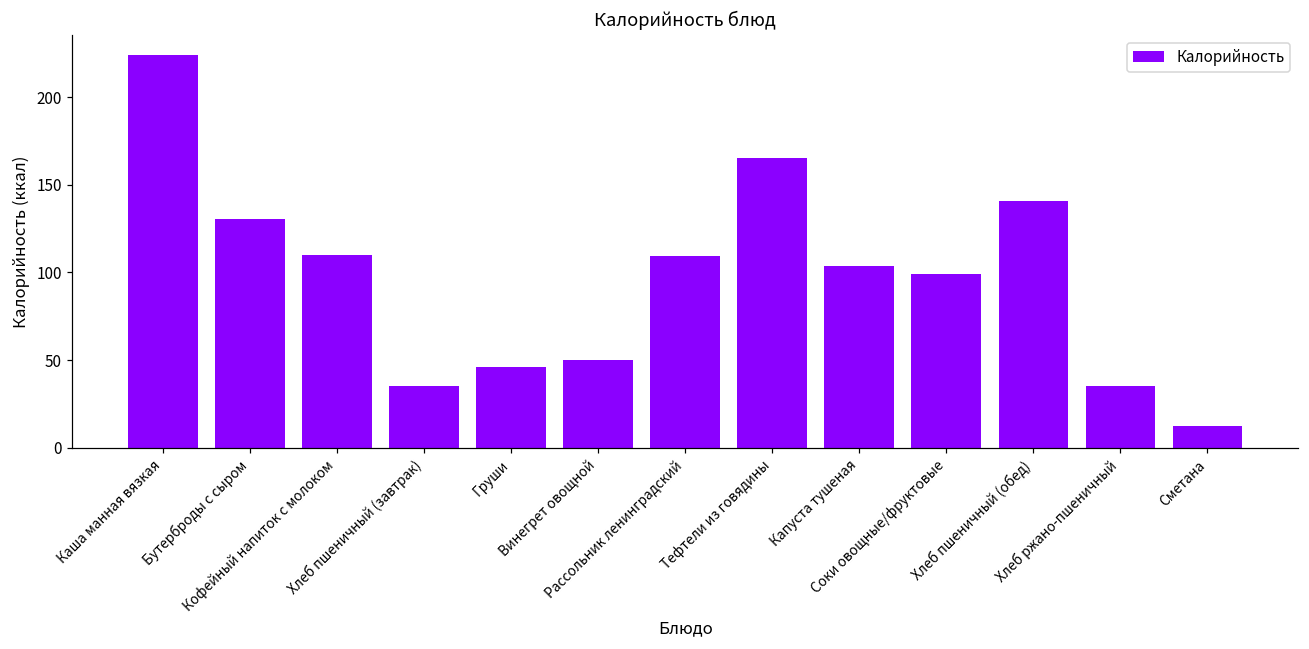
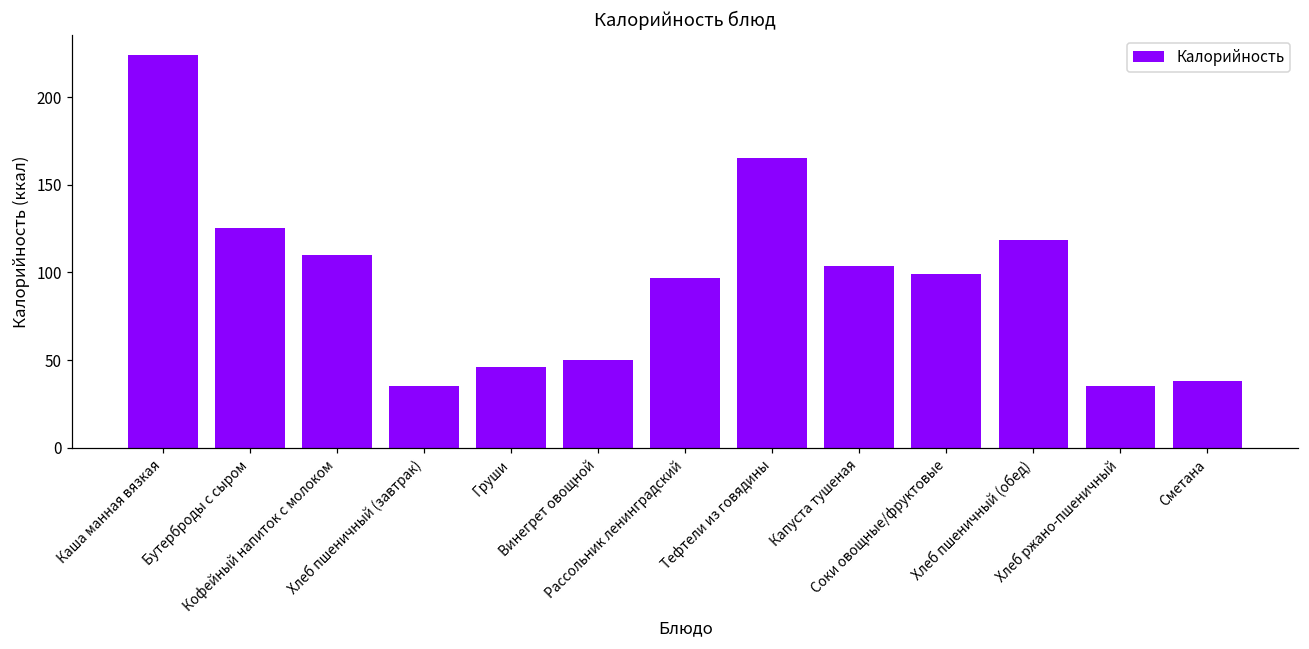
Бутерброды с сыром: 130 -> 125
Рассольник ленинградский: 109 -> 97
Хлеб пшеничный (обед): 141 -> 118
Сметана: 13 -> 38
